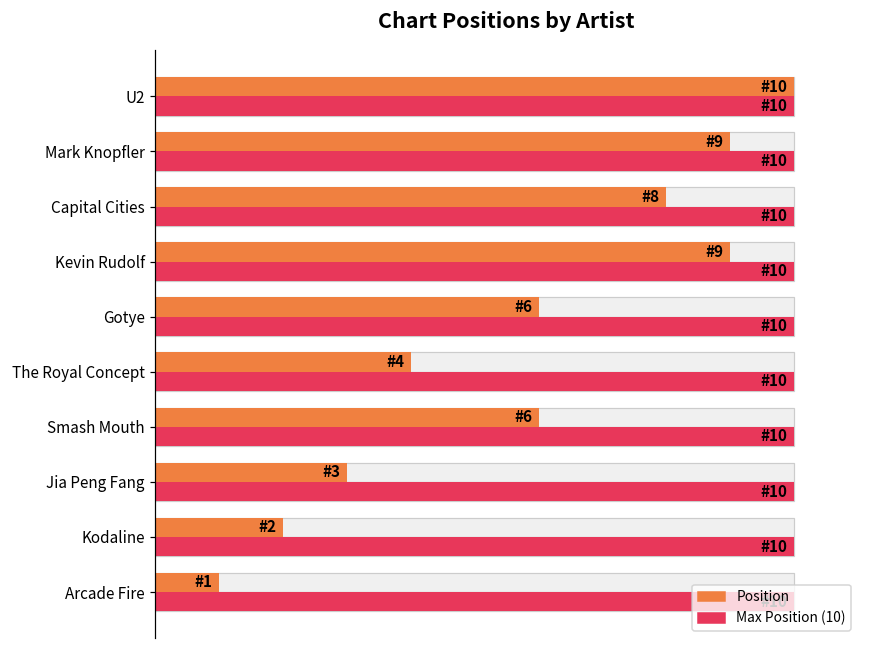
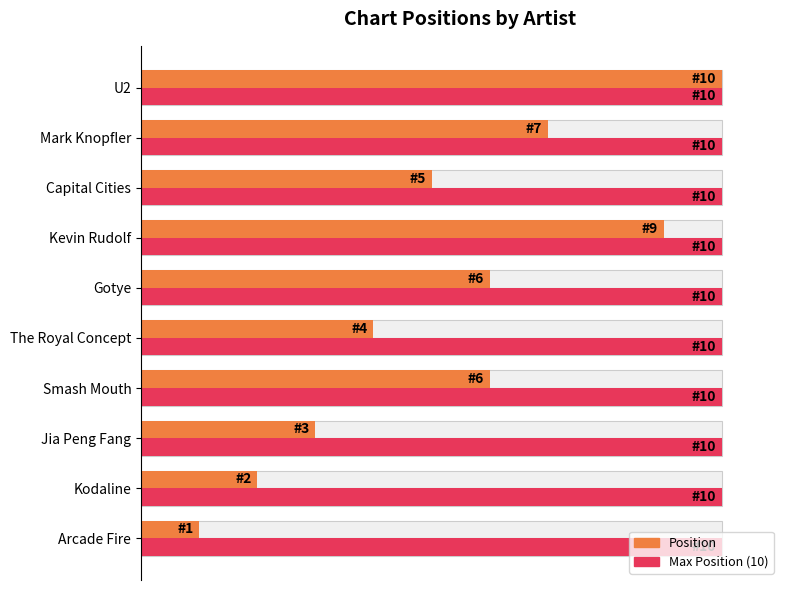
Position, Mark Knopfler: 9 -> 7
Position, Capital Cities: 8 -> 5
